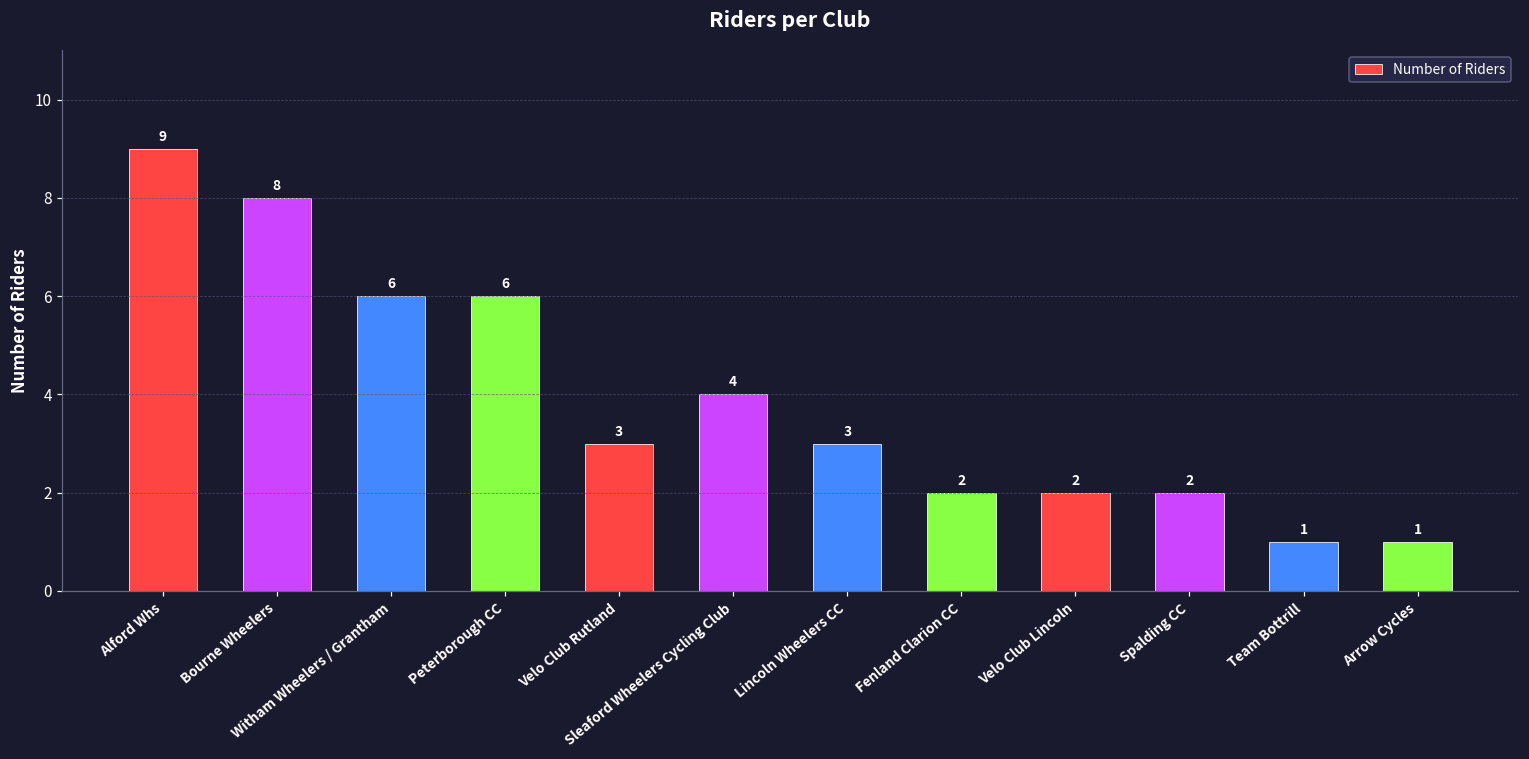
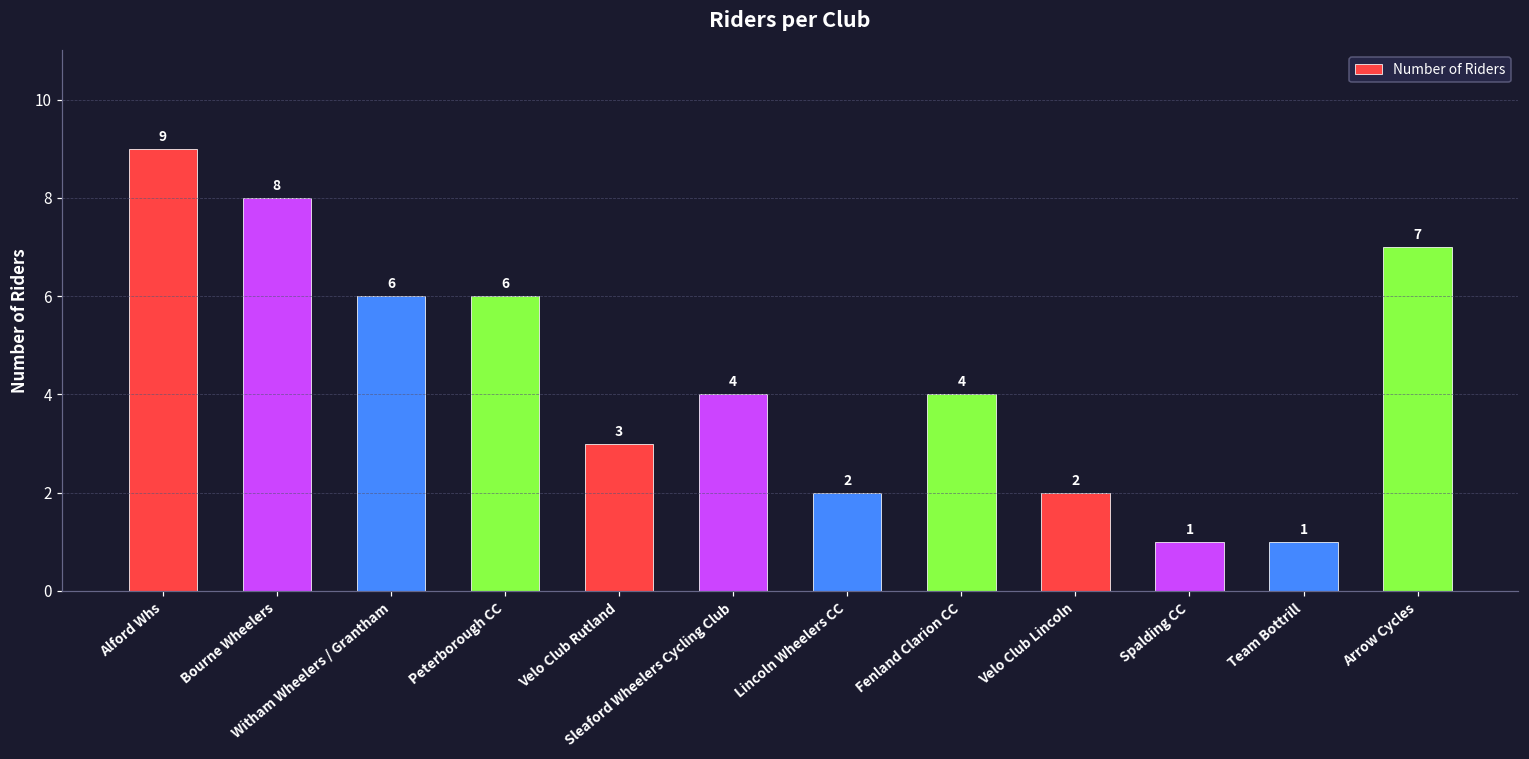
Lincoln Wheelers CC: 3 -> 2
Fenland Clarion CC: 2 -> 4
Spalding CC: 2 -> 1
Arrow Cycles: 1 -> 7
